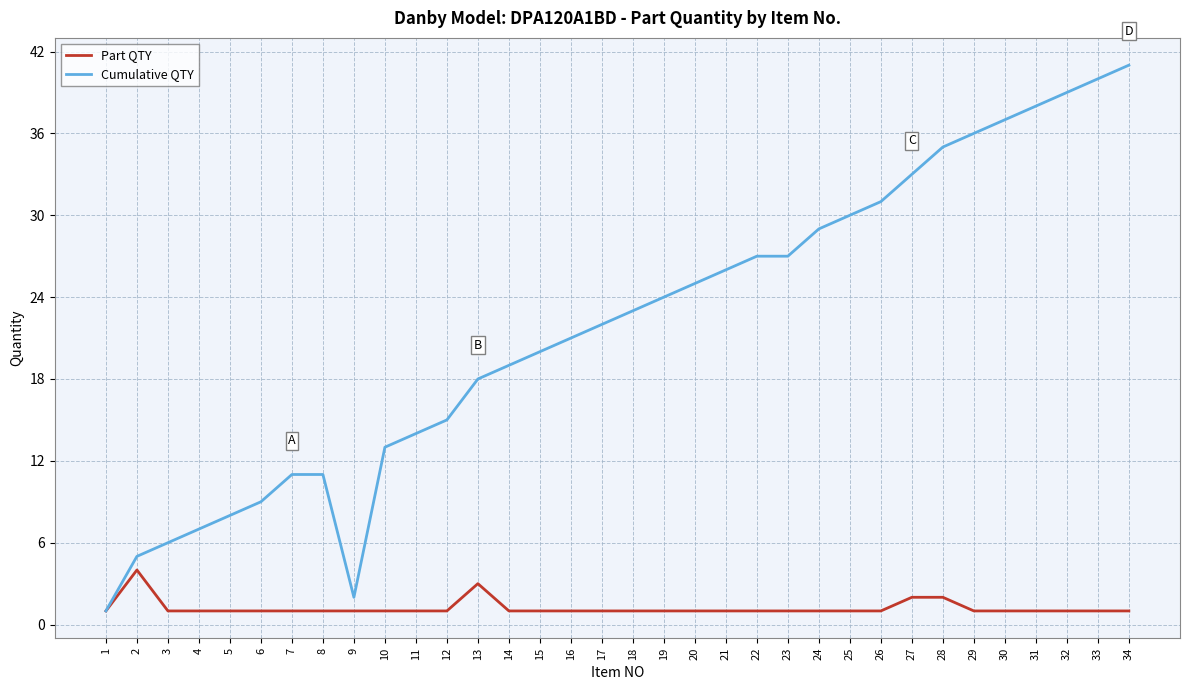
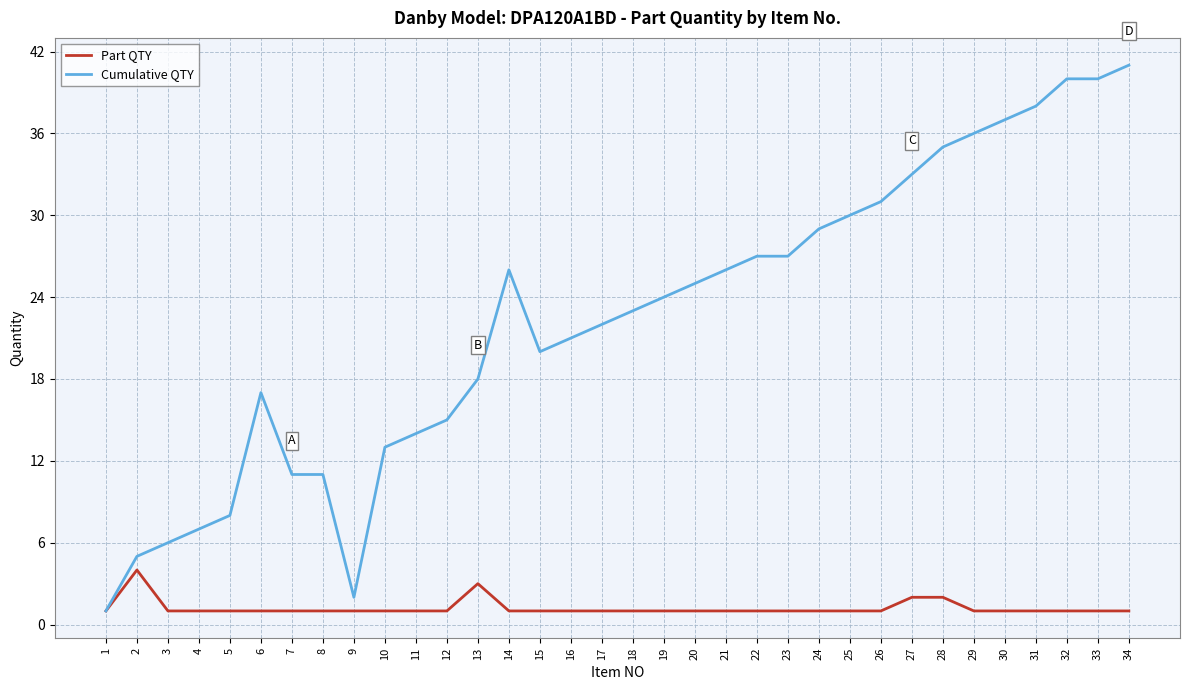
Cumulative QTY, 6: 9 -> 17
Cumulative QTY, 14: 19 -> 26
Cumulative QTY, 32: 39 -> 40
